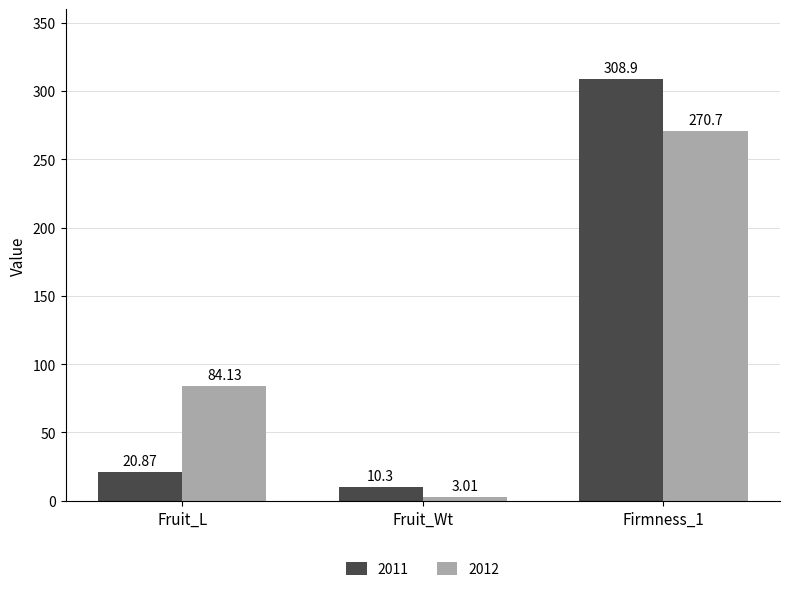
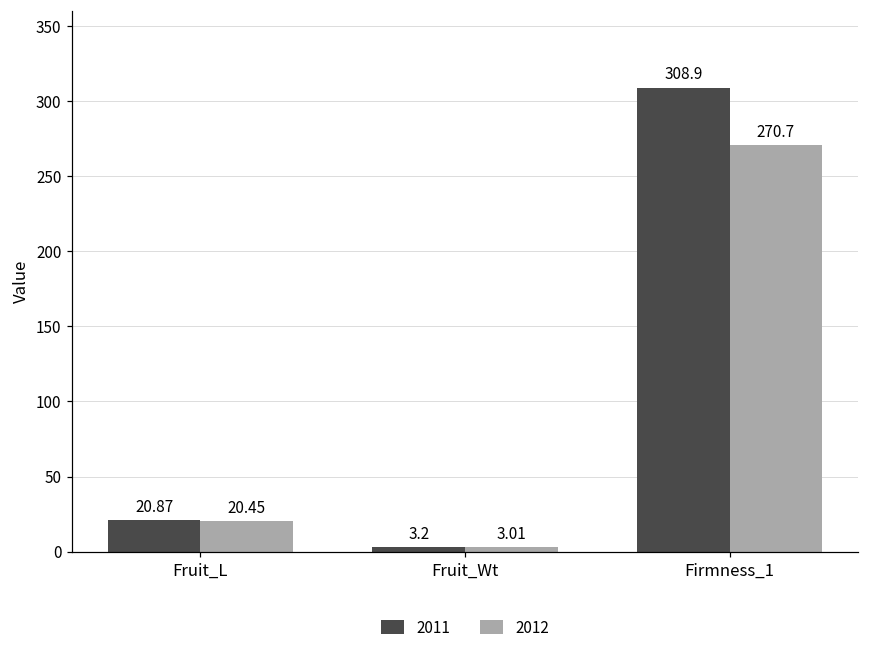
2012, Fruit_L: 84.13 -> 20.45
2011, Fruit_Wt: 10.3 -> 3.2
